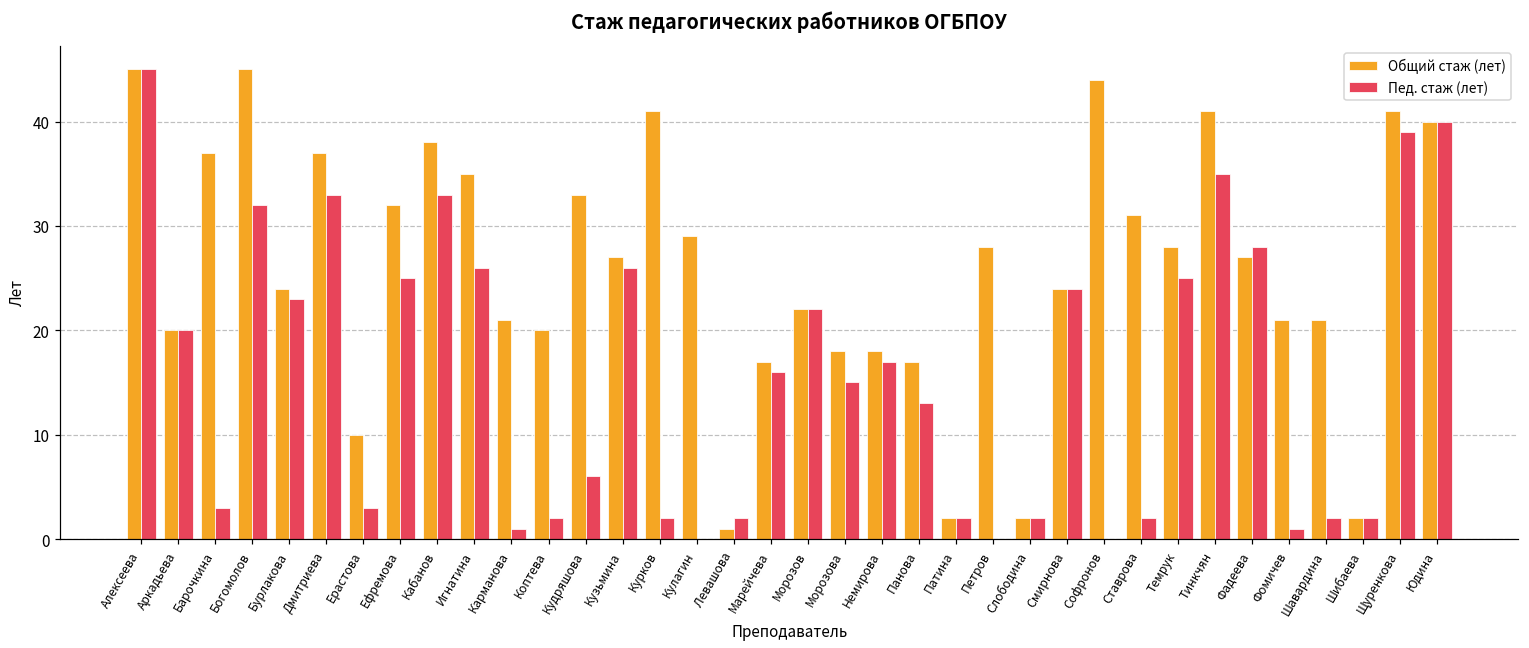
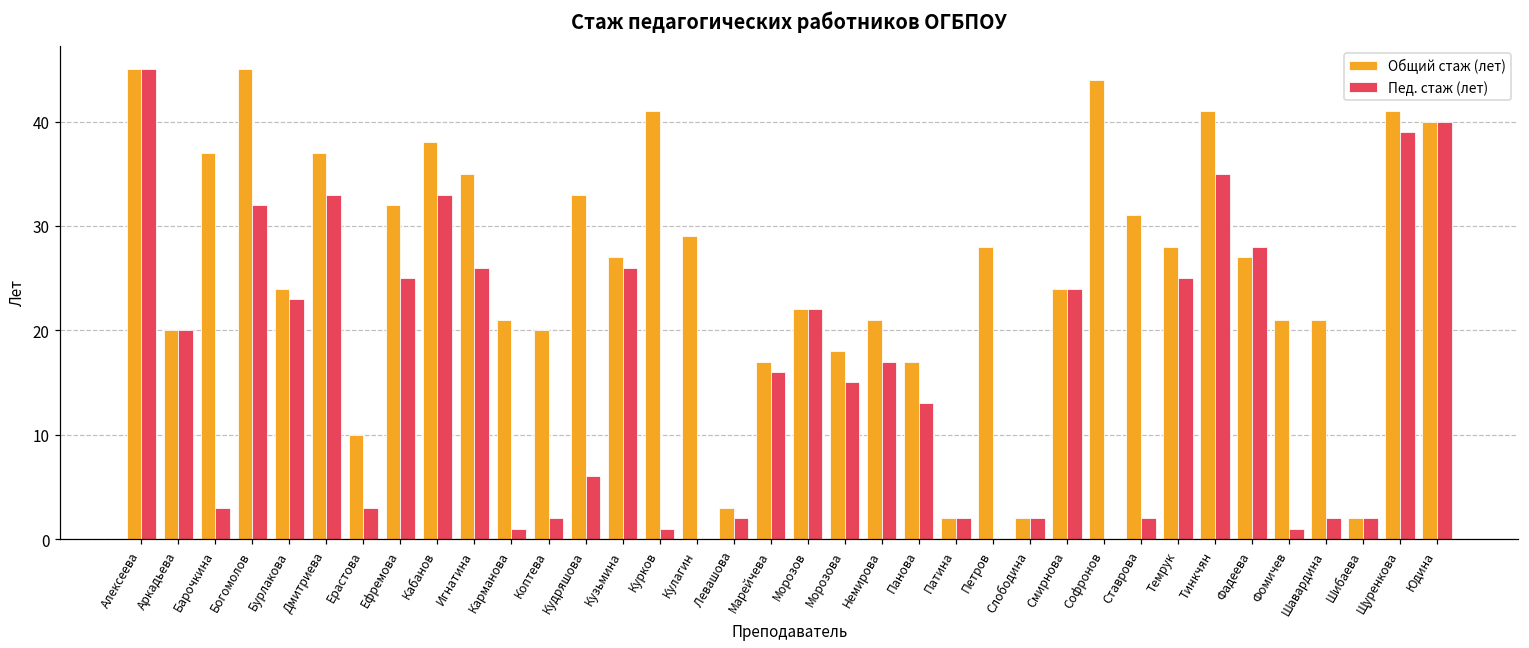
Пед. стаж (лет), Курков: 2 -> 1
Общий стаж (лет), Левашова: 1 -> 3
Общий стаж (лет), Немирова: 18 -> 21
